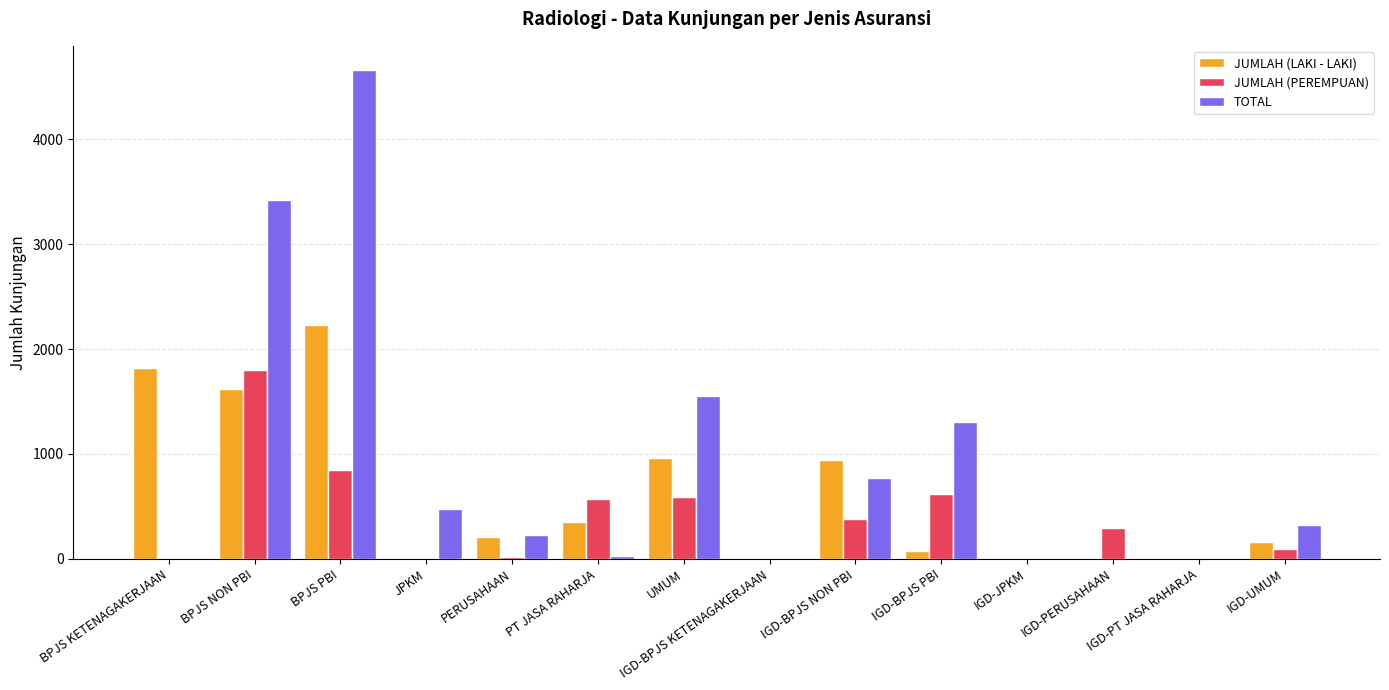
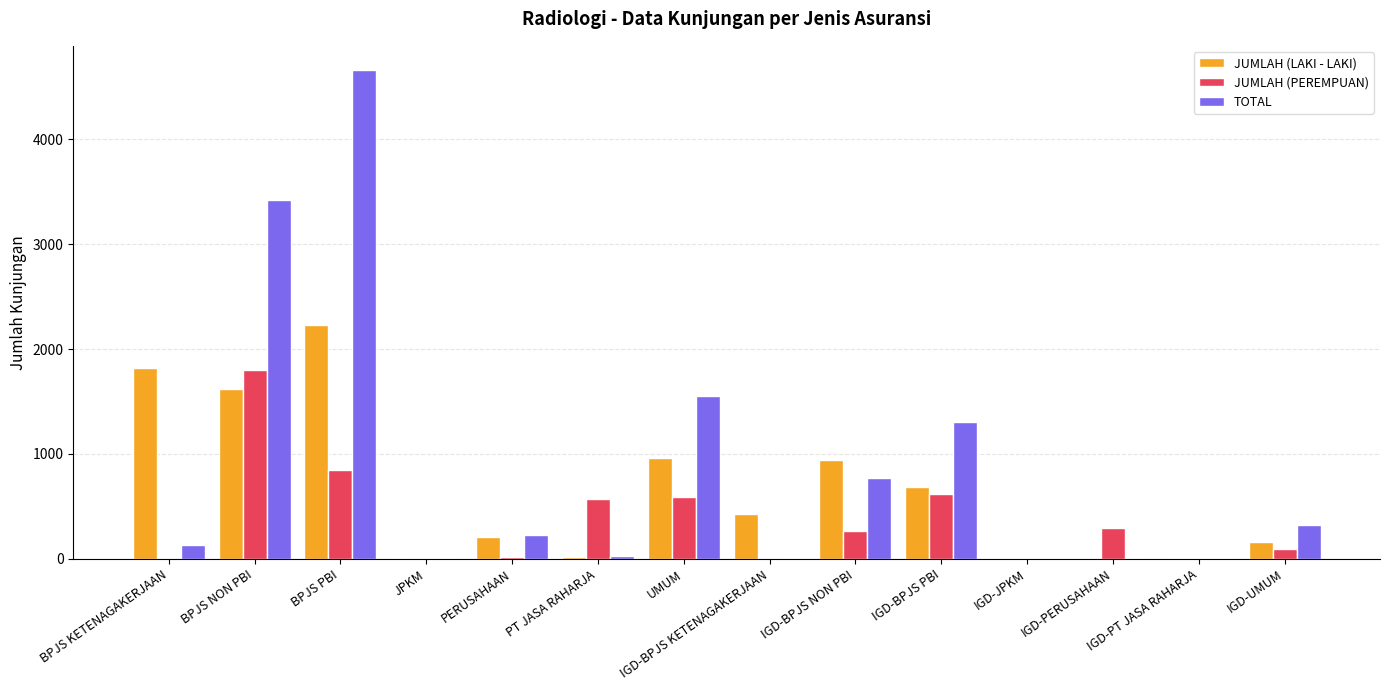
TOTAL, BPJS KETENAGAKERJAAN: 10 -> 130
TOTAL, JPKM: 480 -> 10
JUMLAH (LAKI - LAKI), PT JASA RAHARJA: 360 -> 20
JUMLAH (LAKI - LAKI), IGD-BPJS KETENAGAKERJAAN: 0 -> 430
JUMLAH (PEREMPUAN), IGD-BPJS NON PBI: 380 -> 270
JUMLAH (LAKI - LAKI), IGD-BPJS PBI: 70 -> 680
